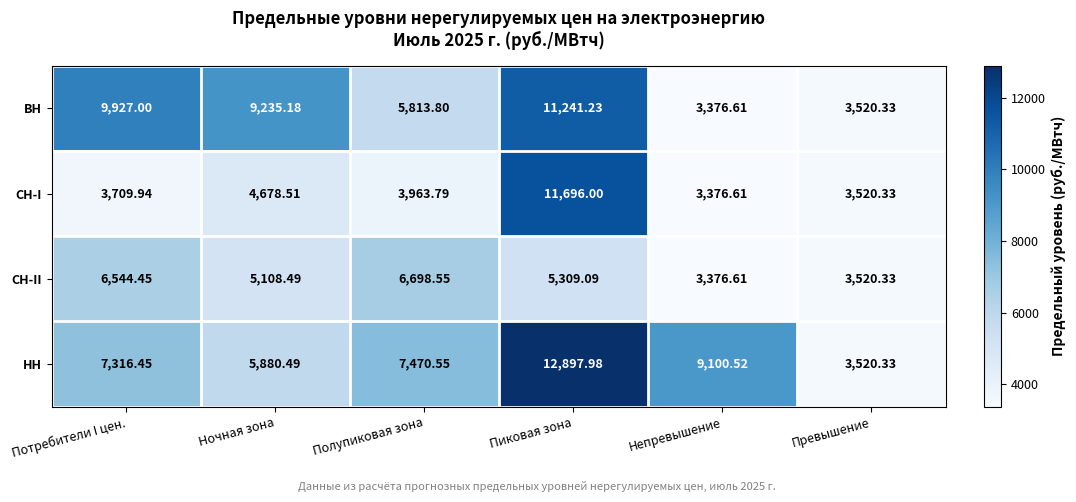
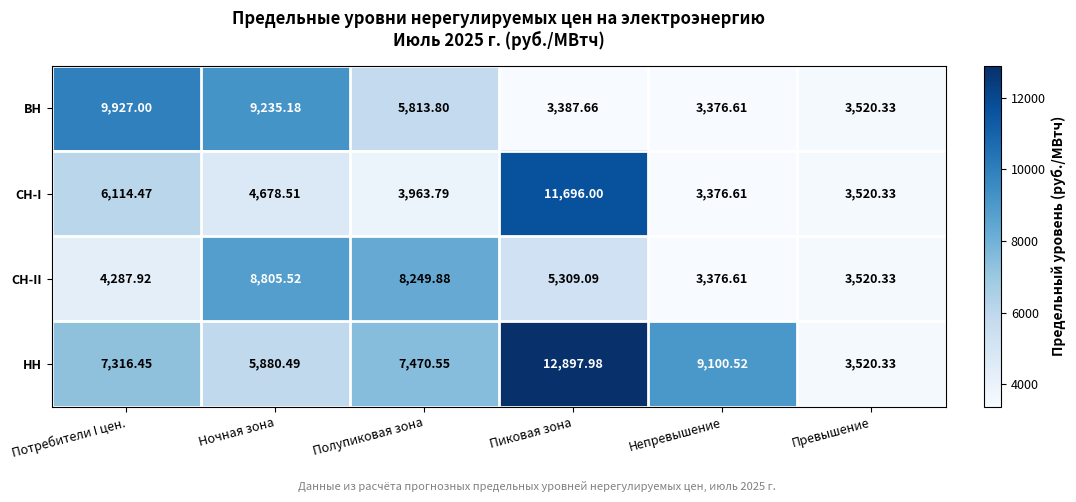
ВН, Пиковая зона: 11,241.23 -> 3,387.66
СН-I, Потребители I цен.: 3,709.94 -> 6,114.47
СН-II, Потребители I цен.: 6,544.45 -> 4,287.92
СН-II, Ночная зона: 5,108.49 -> 8,805.52
СН-II, Полупиковая зона: 6,698.55 -> 8,249.88
